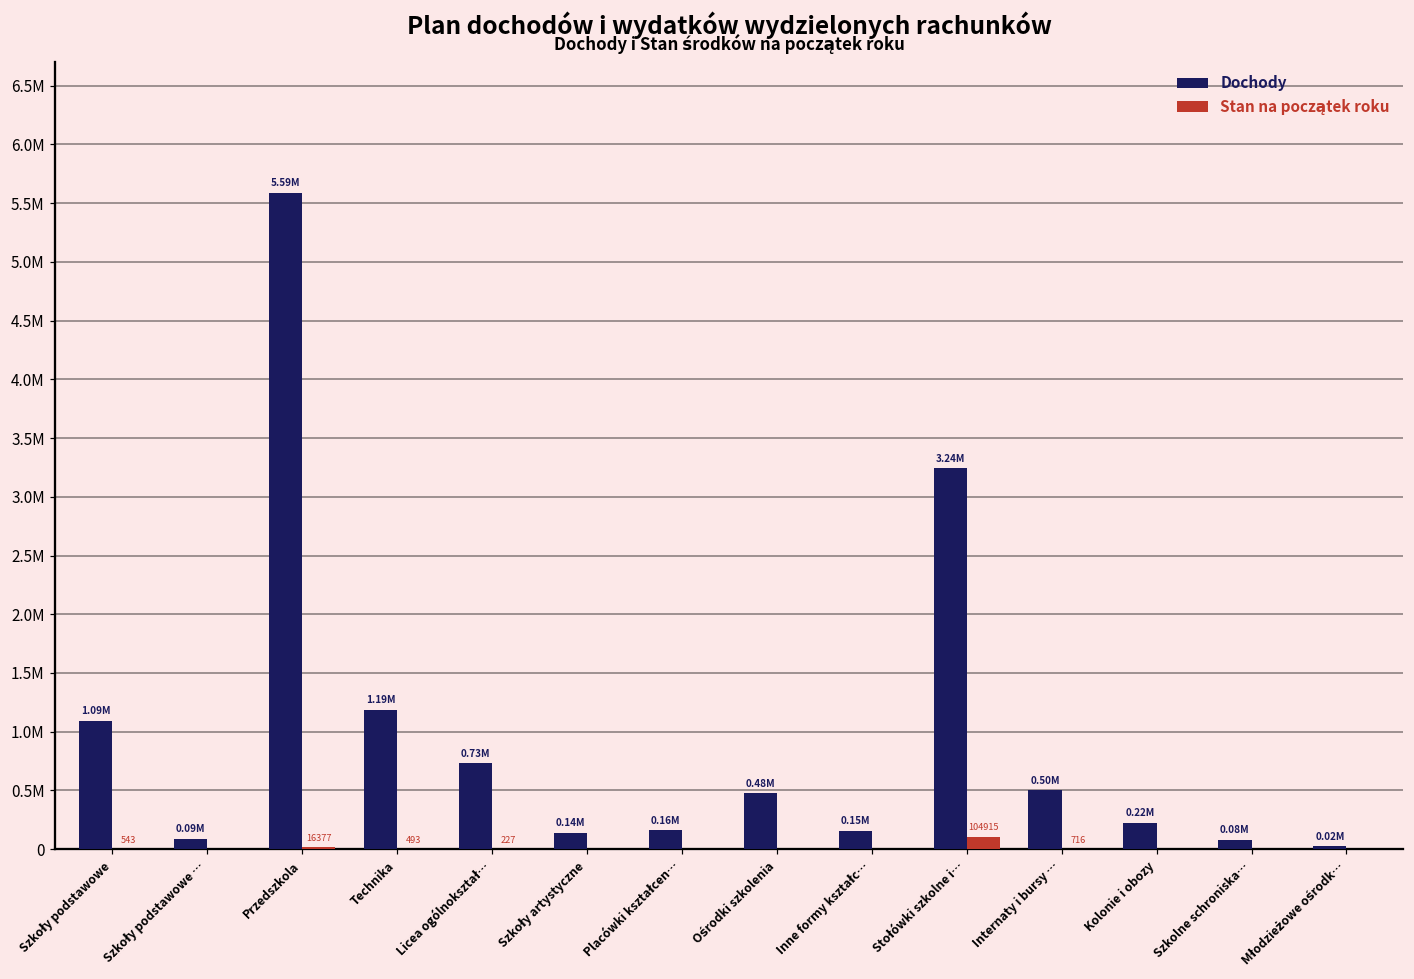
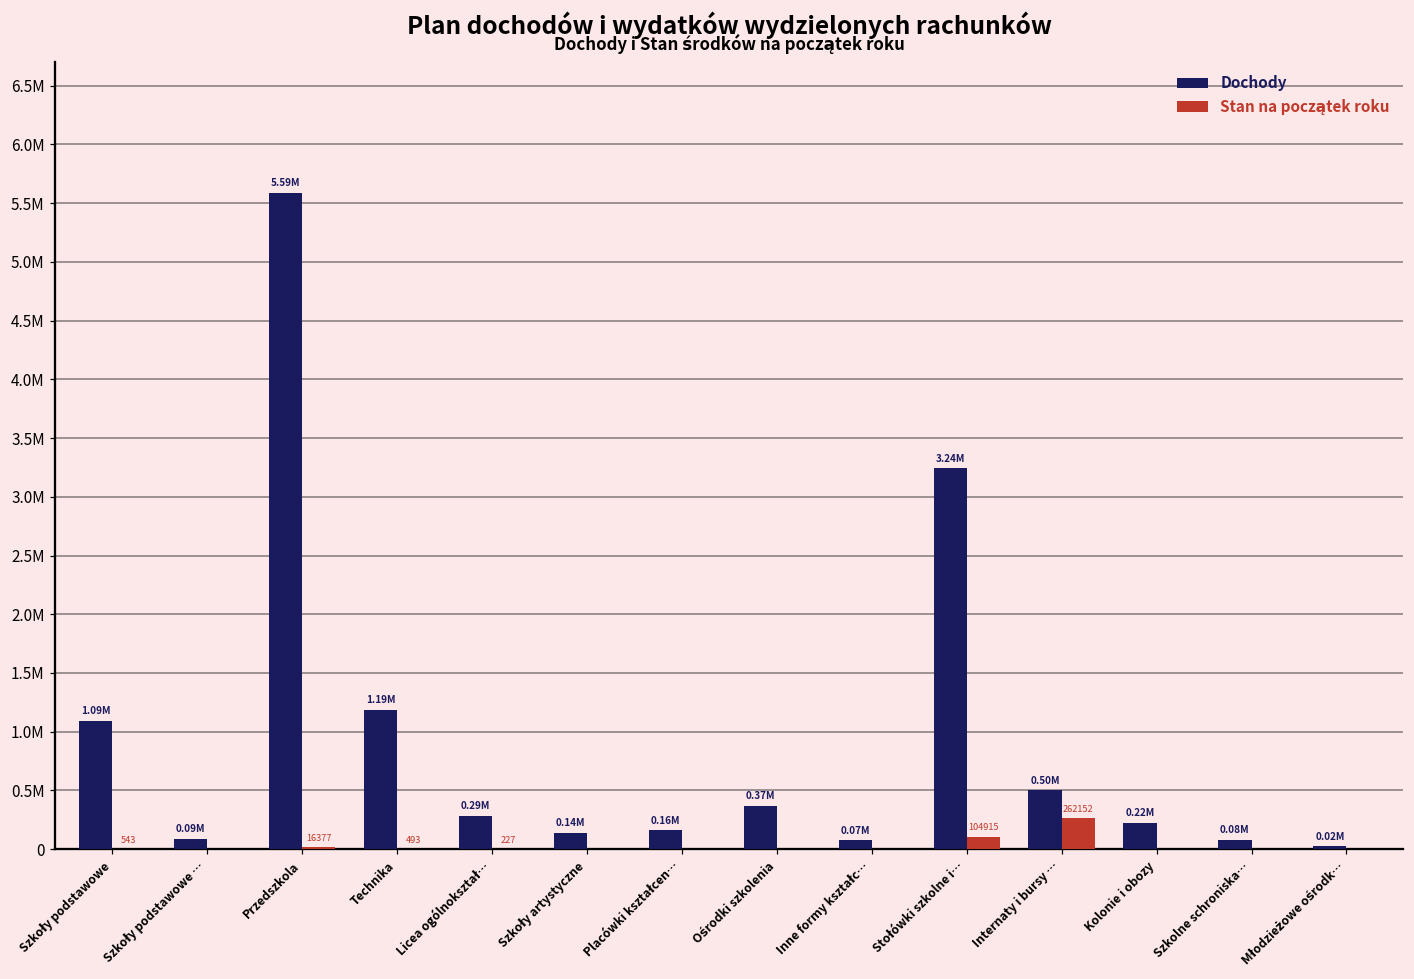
Dochody, Licea ogólnokształ…: 0.73M -> 0.29M
Dochody, Ośrodki szkolenia: 0.48M -> 0.37M
Dochody, Inne formy kształc…: 0.15M -> 0.07M
Stan na początek roku, Internaty i bursy …: 716 -> 262152
